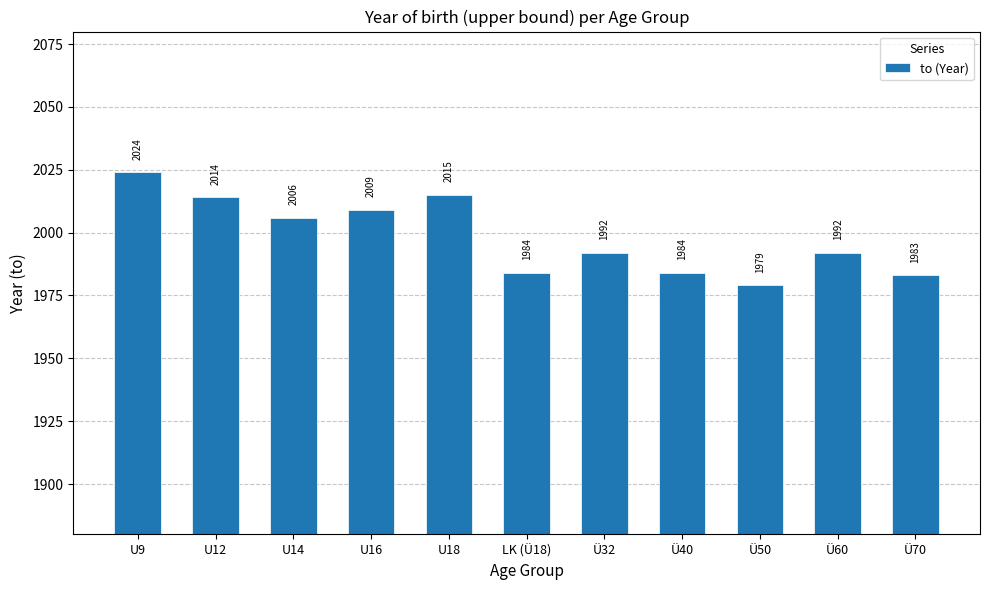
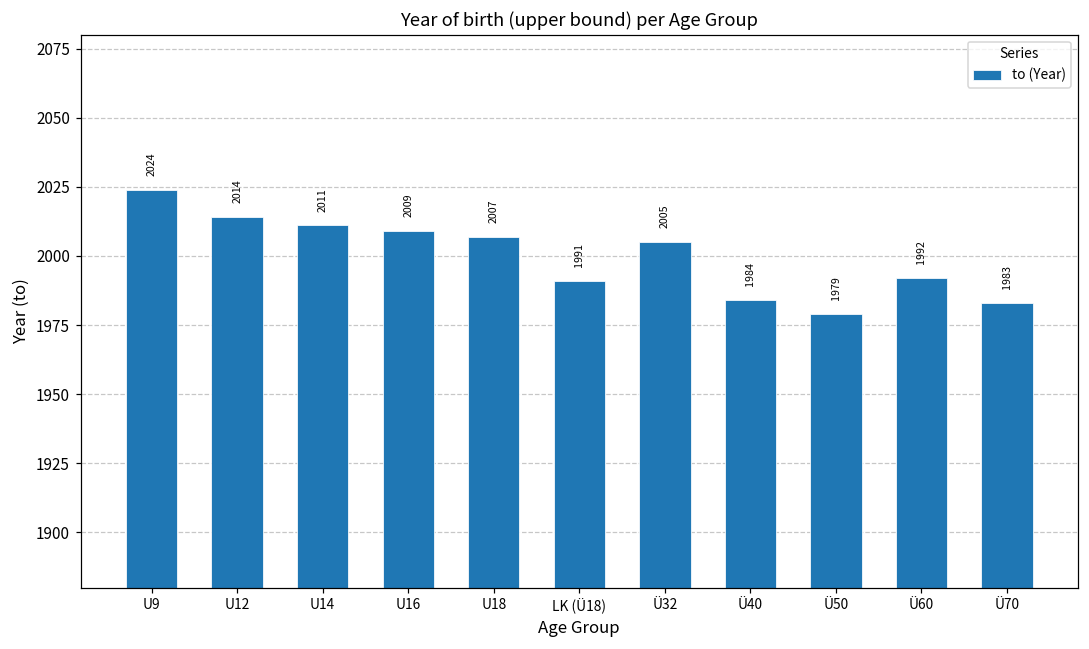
U14: 2006 -> 2011
U18: 2015 -> 2007
LK (Ü18): 1984 -> 1991
Ü32: 1992 -> 2005
